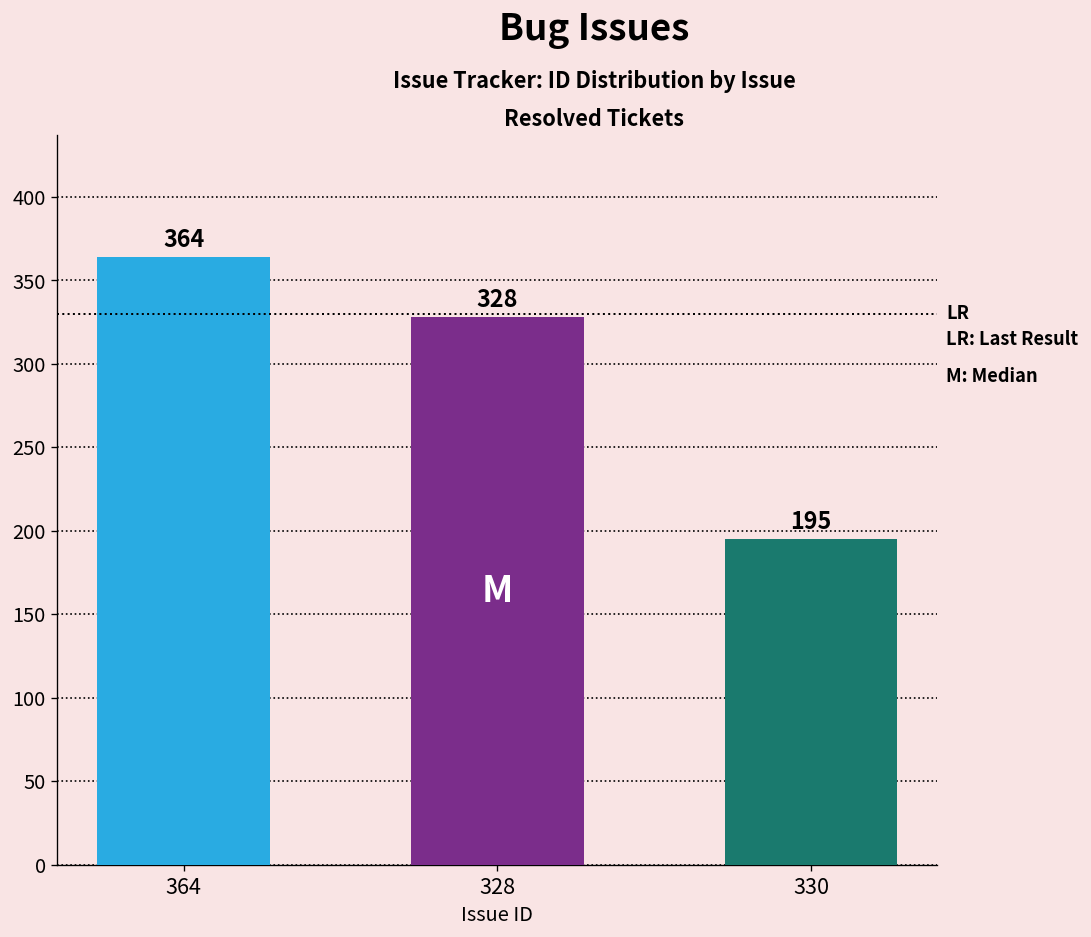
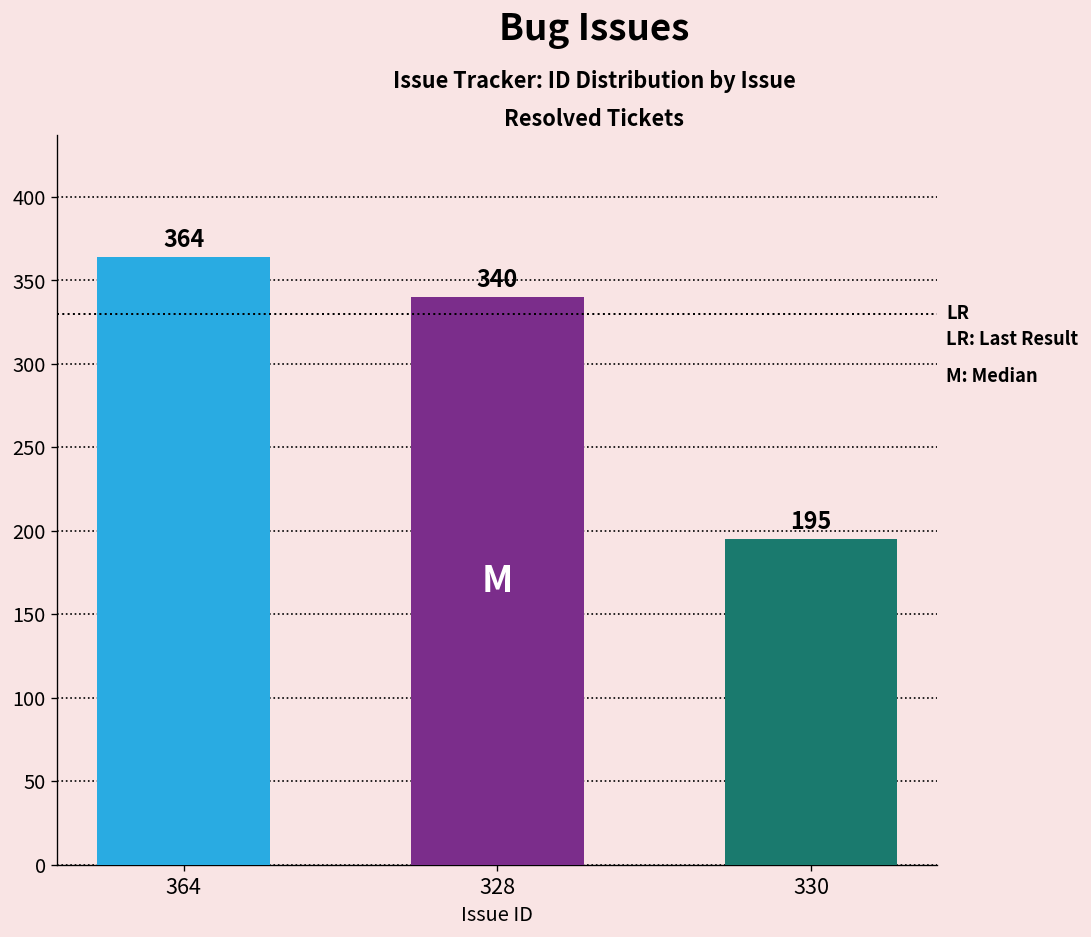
328: 328 -> 340
